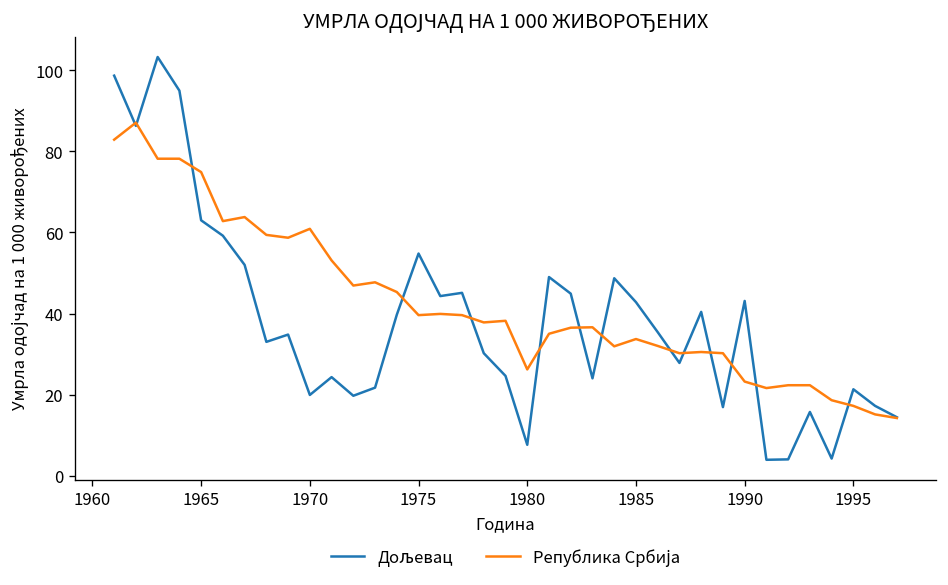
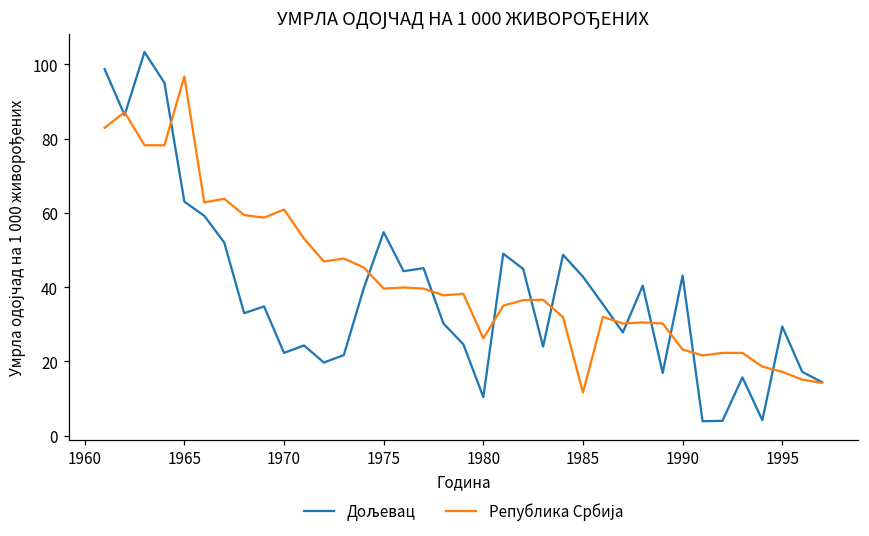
Република Србија, 1965: 75 -> 97
Дољевац, 1970: 20 -> 22
Дољевац, 1980: 8 -> 10
Република Србија, 1985: 34 -> 12
Дољевац, 1995: 21 -> 29
